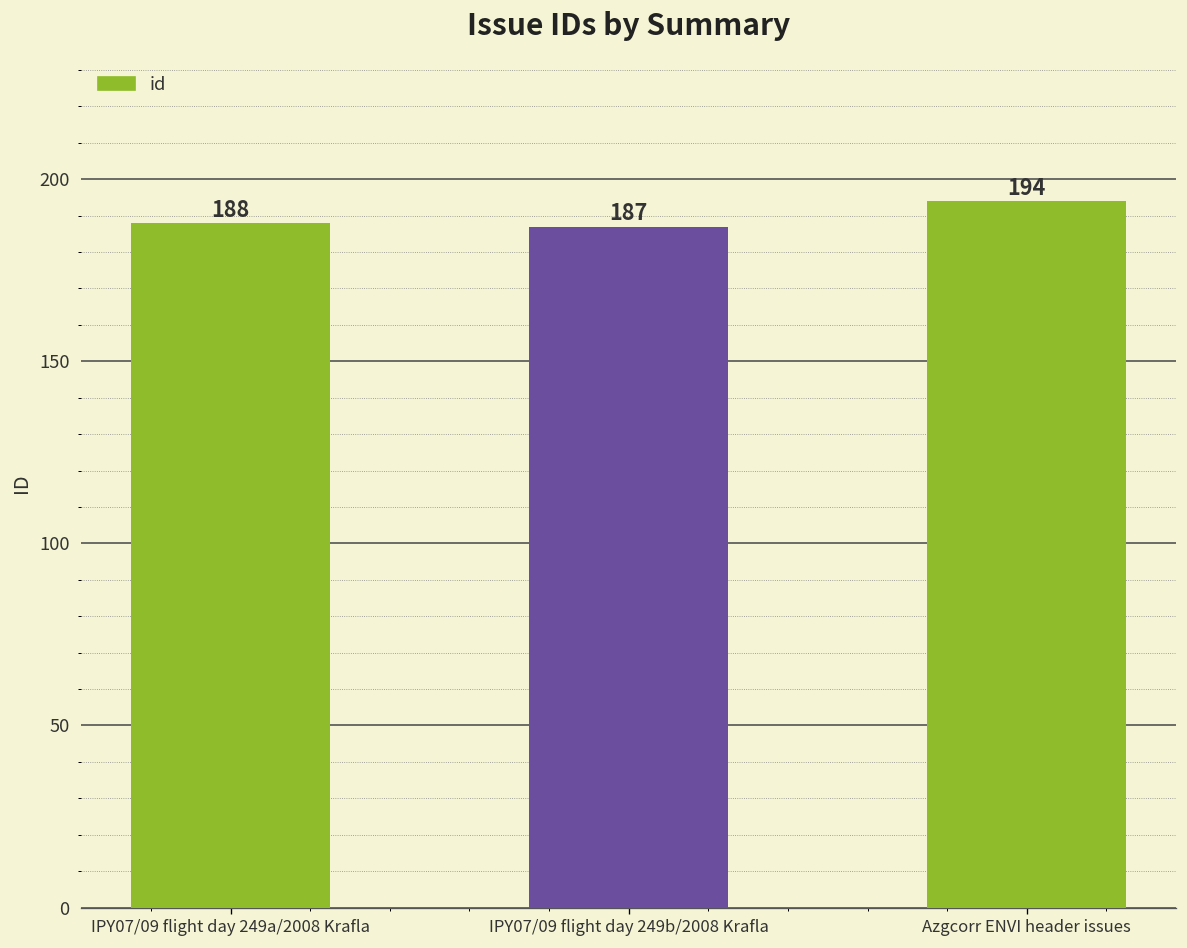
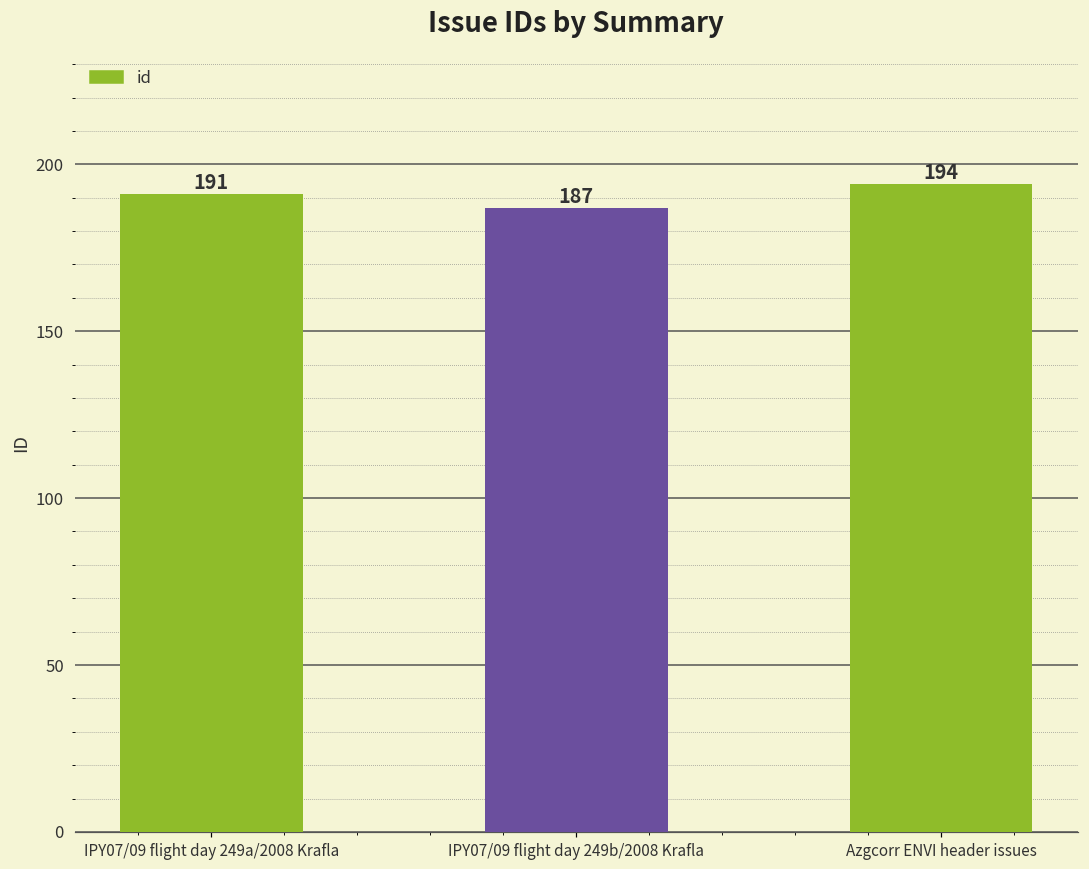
IPY07/09 flight day 249a/2008 Krafla: 188 -> 191
